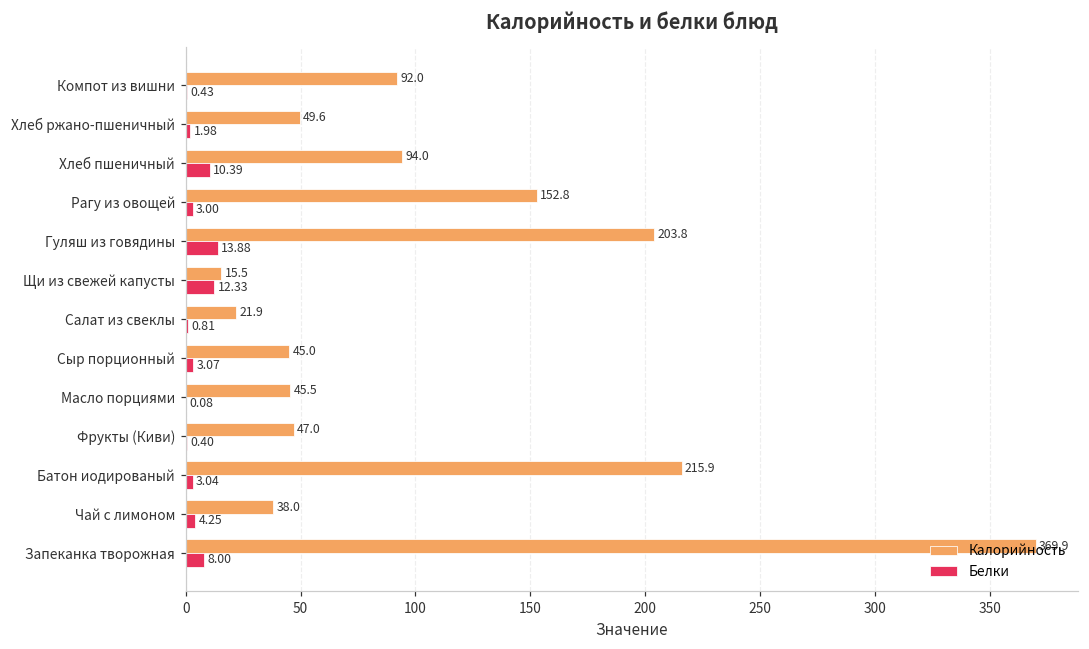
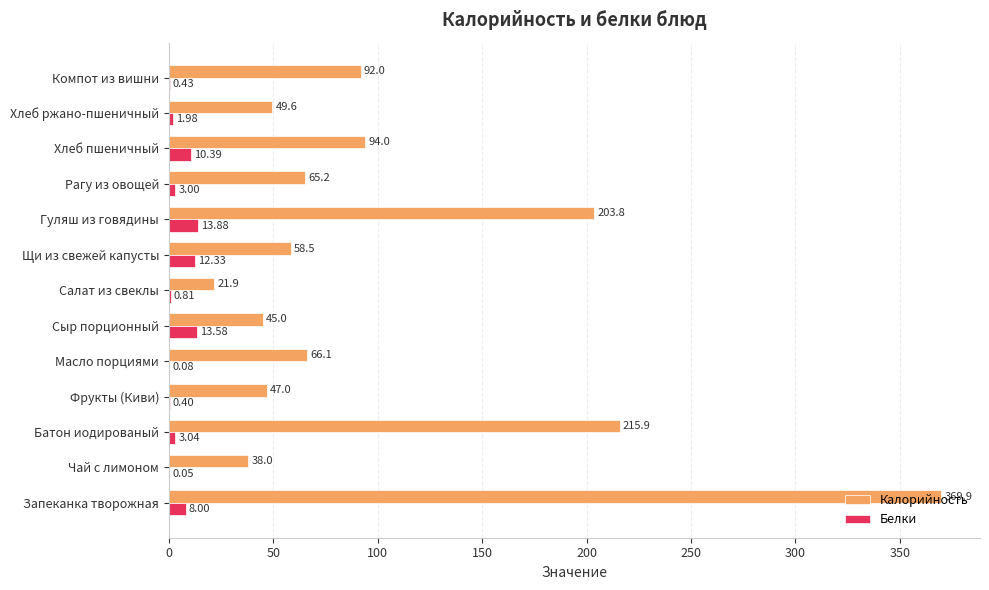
Калорийность, Рагу из овощей: 152.8 -> 65.2
Калорийность, Щи из свежей капусты: 15.5 -> 58.5
Белки, Сыр порционный: 3.07 -> 13.58
Калорийность, Масло порциями: 45.5 -> 66.1
Белки, Чай с лимоном: 4.25 -> 0.05
